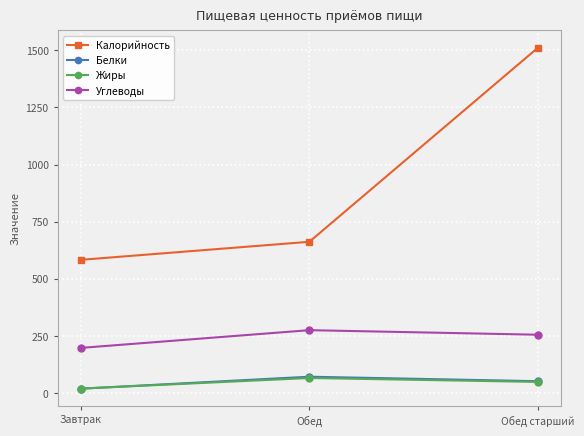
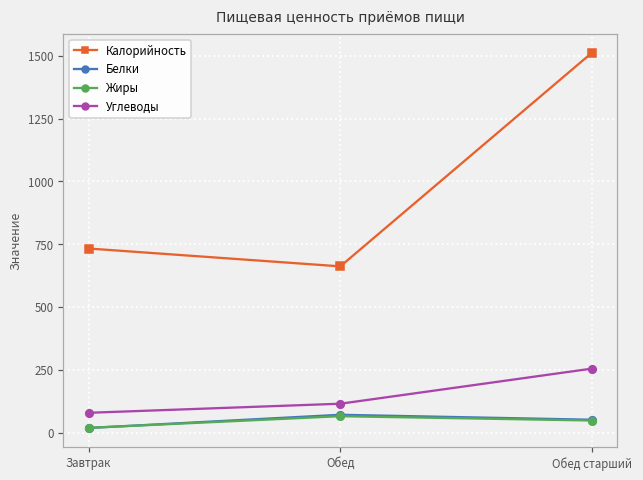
Калорийность, Завтрак: 580 -> 730
Углеводы, Завтрак: 200 -> 80
Углеводы, Обед: 280 -> 120
